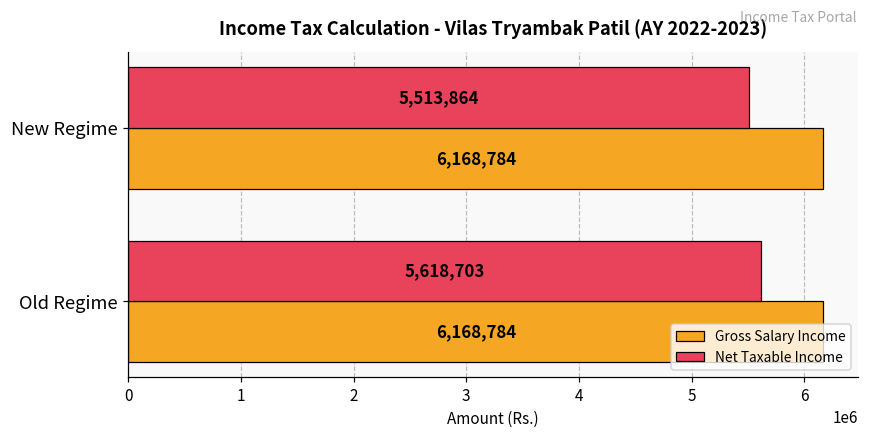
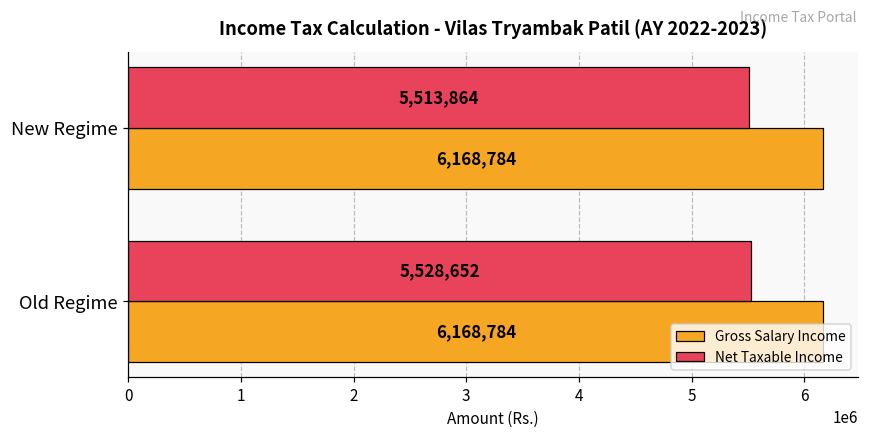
Net Taxable Income, Old Regime: 5,618,703 -> 5,528,652
